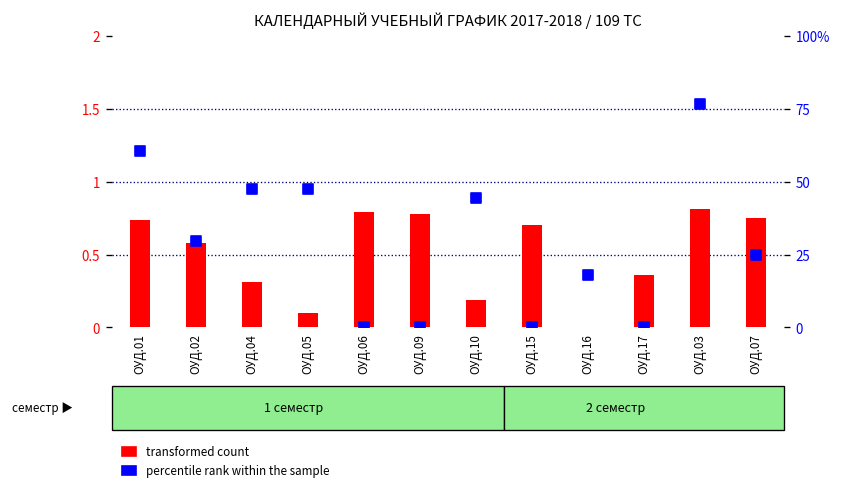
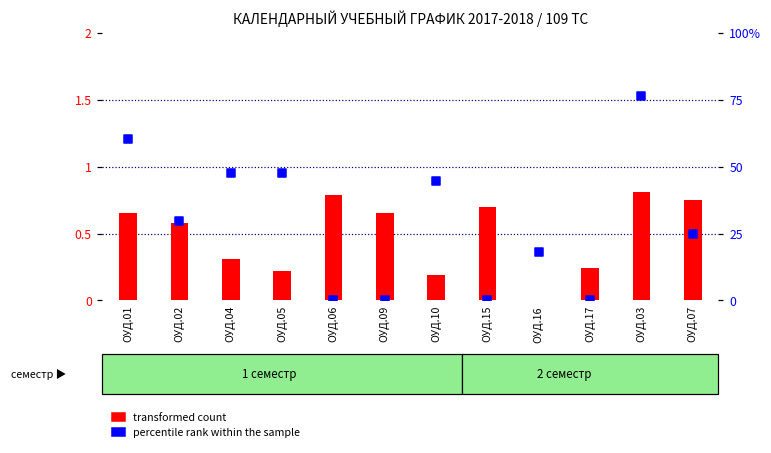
transformed count, ОУД.01: 0.74 -> 0.65
transformed count, ОУД.05: 0.10 -> 0.22
transformed count, ОУД.09: 0.78 -> 0.65
transformed count, ОУД.17: 0.36 -> 0.24
